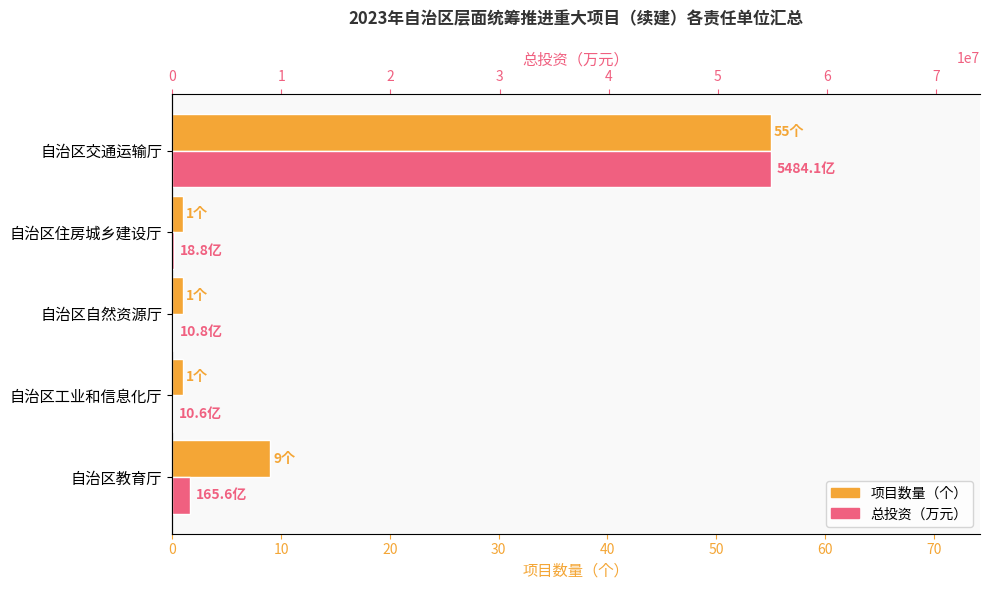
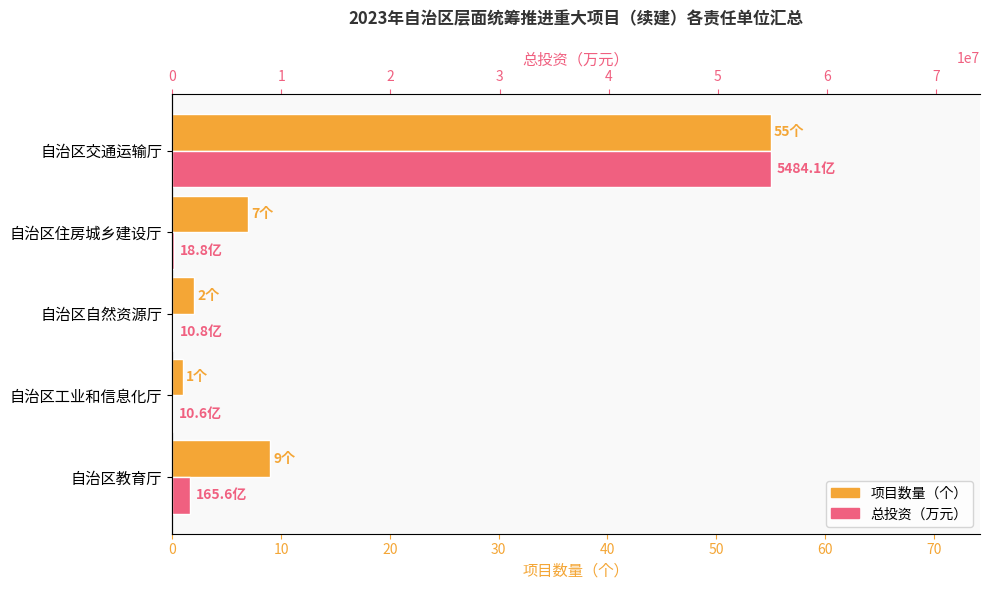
项目数量（个）, 自治区住房城乡建设厅: 1个 -> 7个
项目数量（个）, 自治区自然资源厅: 1个 -> 2个
